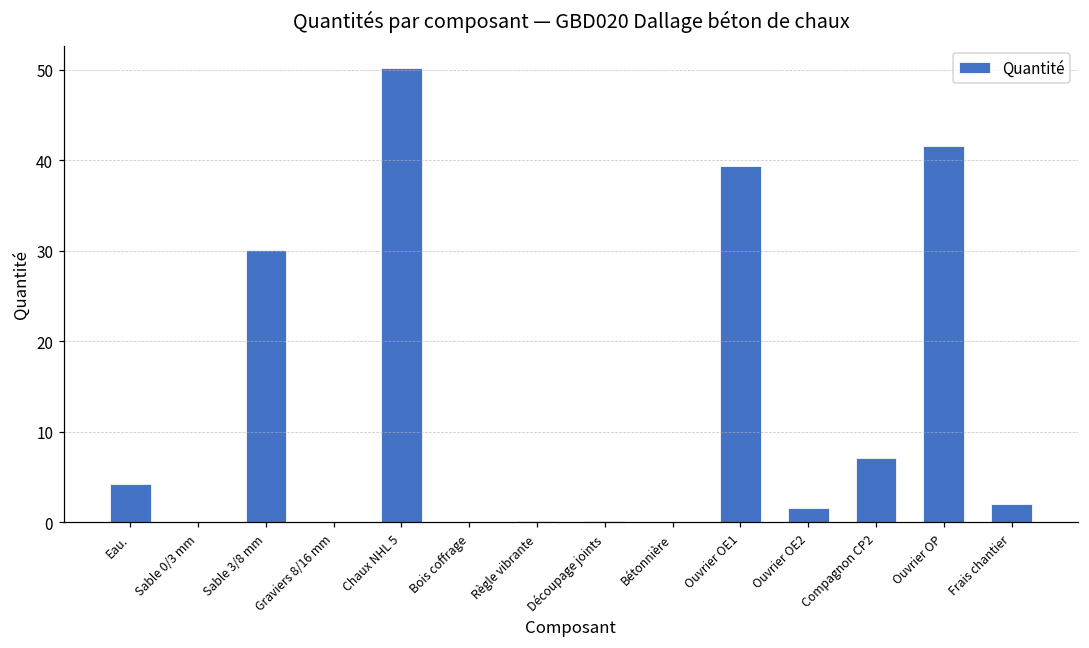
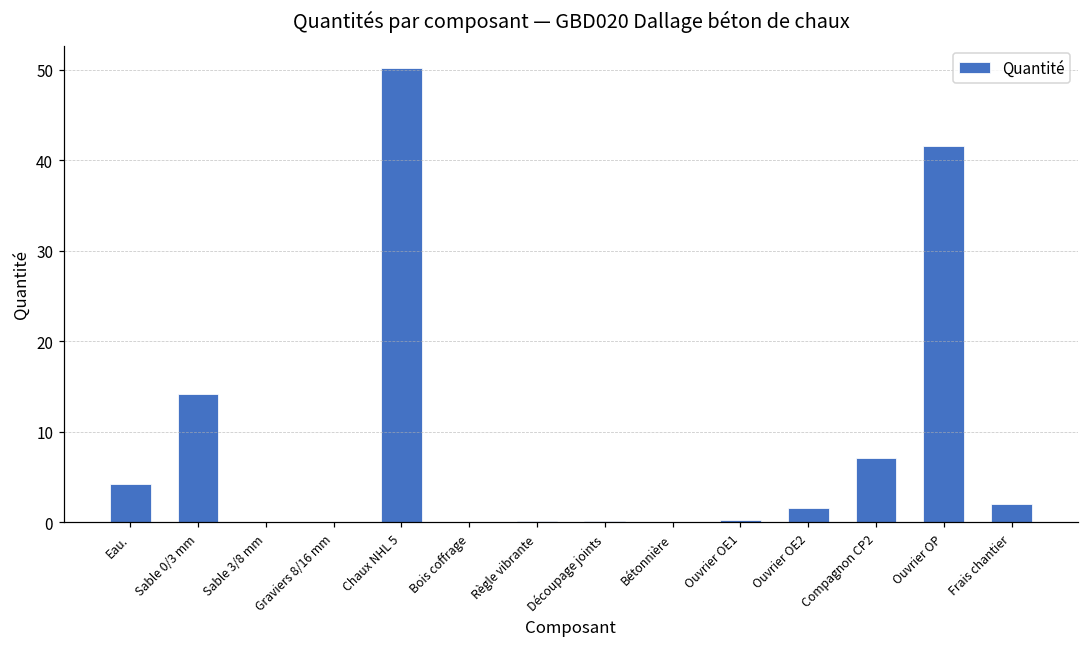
Sable 0/3 mm: 0 -> 14
Sable 3/8 mm: 30 -> 0
Ouvrier OE1: 39 -> 0
